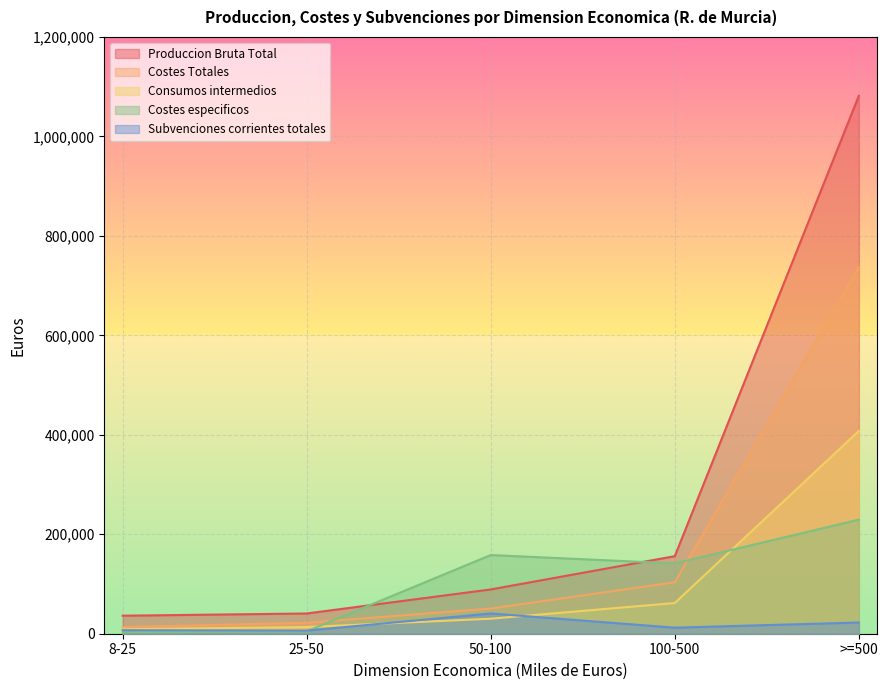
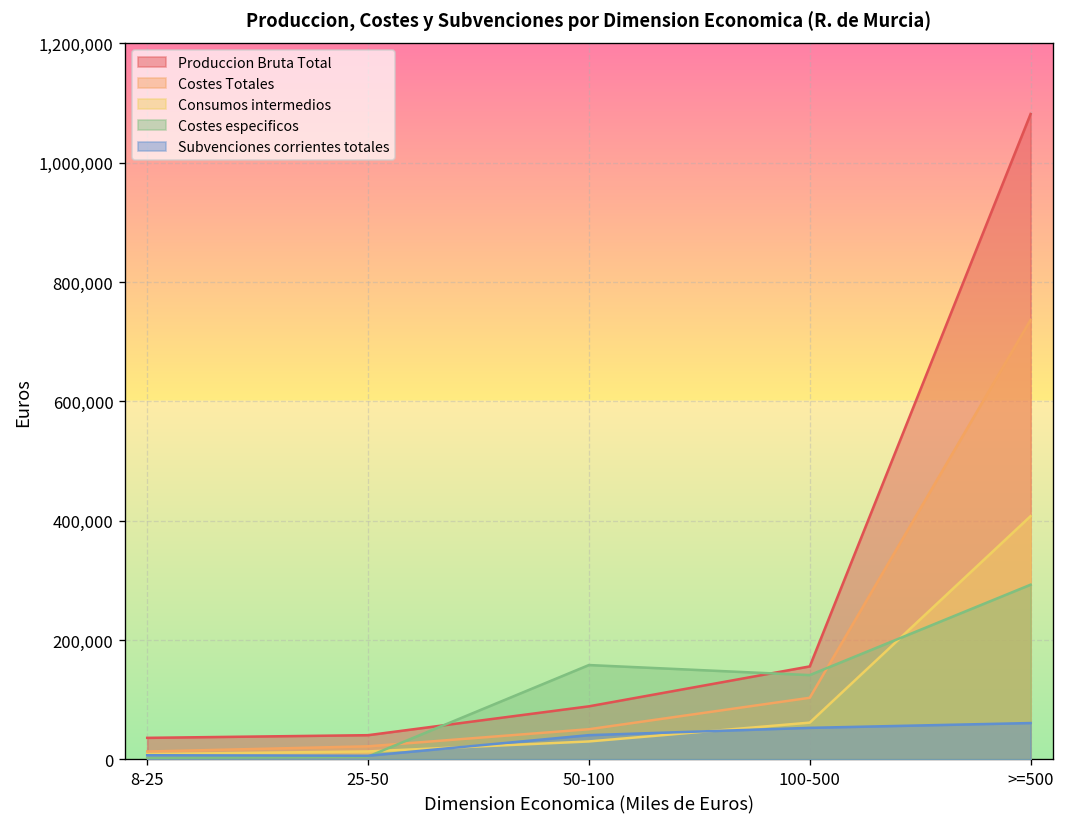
Subvenciones corrientes totales, 100-500: 10,000 -> 50,000
Costes especificos, >=500: 230,000 -> 290,000
Subvenciones corrientes totales, >=500: 20,000 -> 60,000
